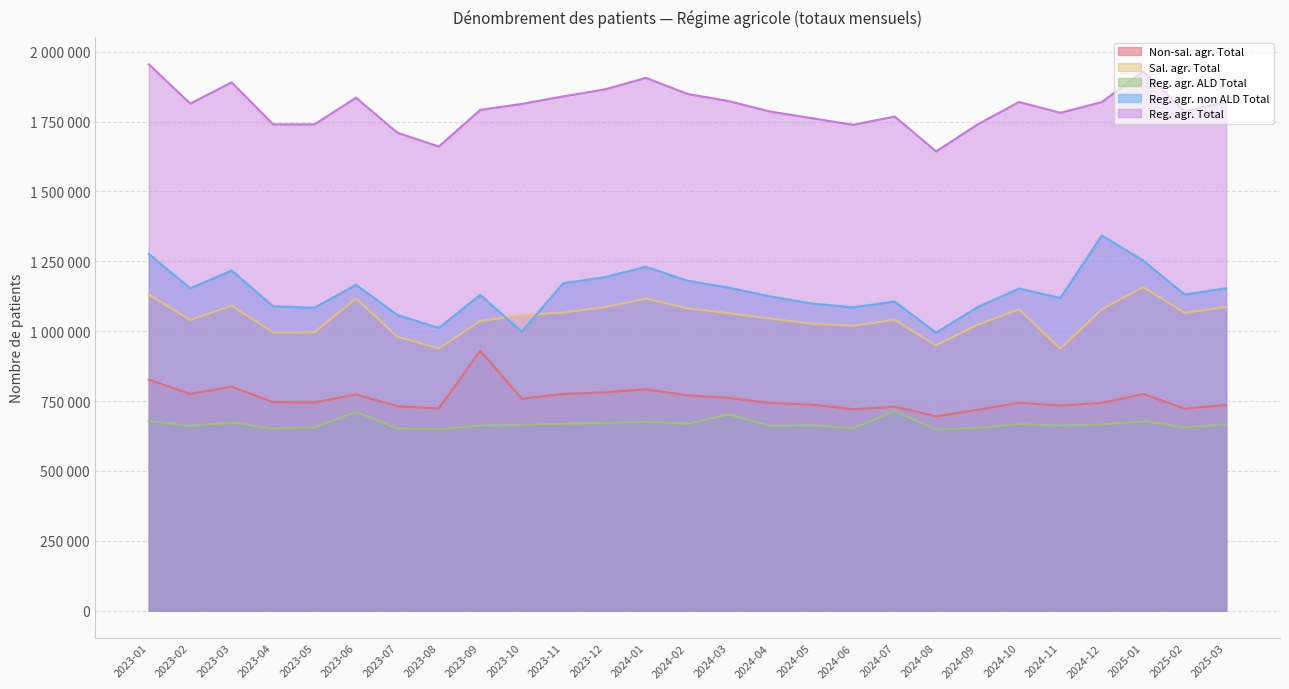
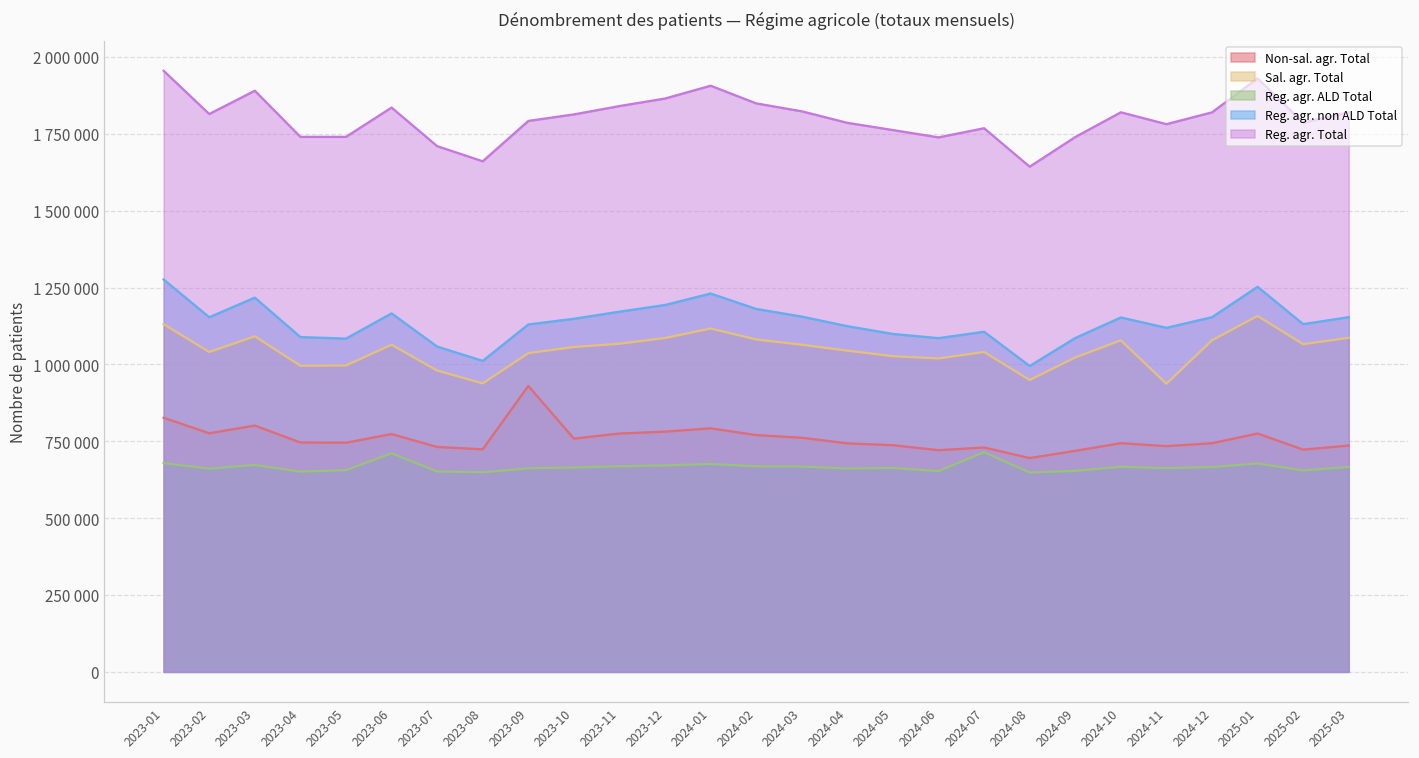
Sal. agr. Total, 2023-06: 1120000 -> 1060000
Reg. agr. non ALD Total, 2023-10: 1000000 -> 1150000
Reg. agr. ALD Total, 2024-03: 700000 -> 670000
Reg. agr. non ALD Total, 2024-12: 1340000 -> 1150000
